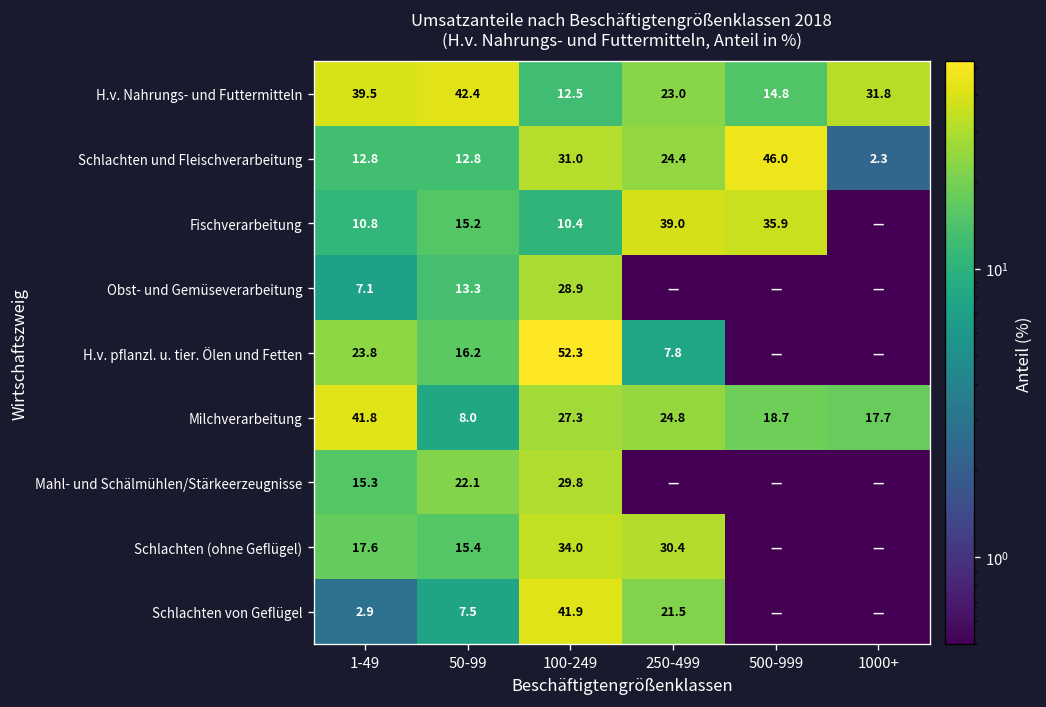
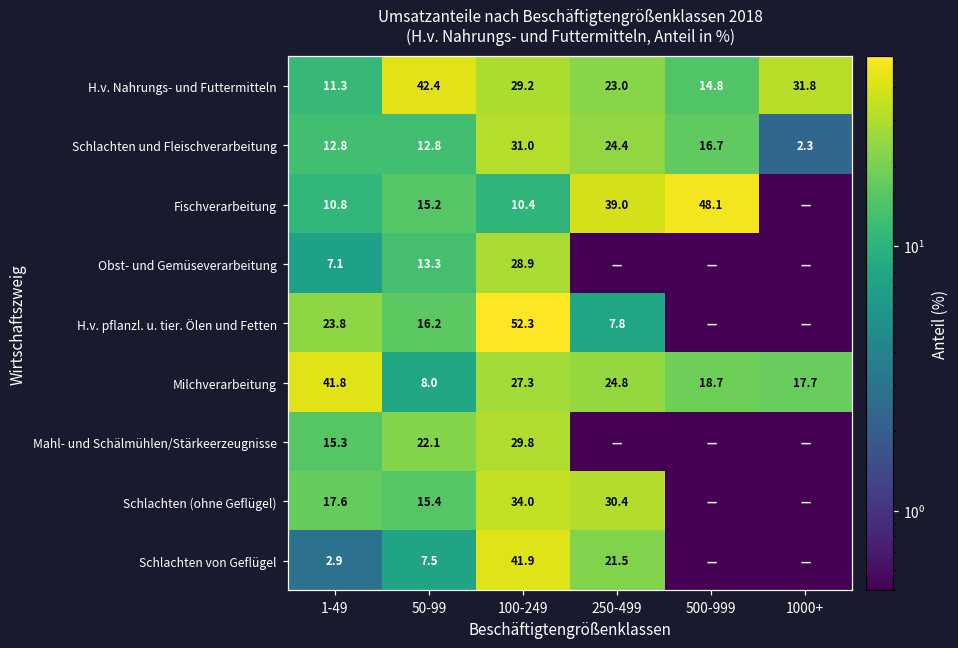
H.v. Nahrungs- und Futtermitteln, 1-49: 39.5 -> 11.3
H.v. Nahrungs- und Futtermitteln, 100-249: 12.5 -> 29.2
Schlachten und Fleischverarbeitung, 500-999: 46.0 -> 16.7
Fischverarbeitung, 500-999: 35.9 -> 48.1
